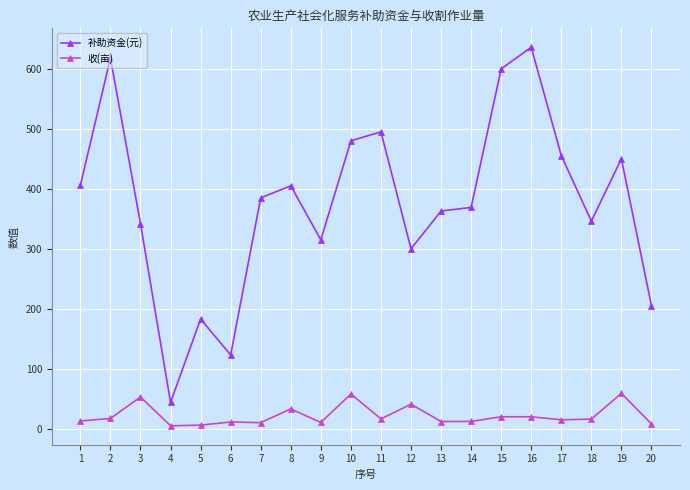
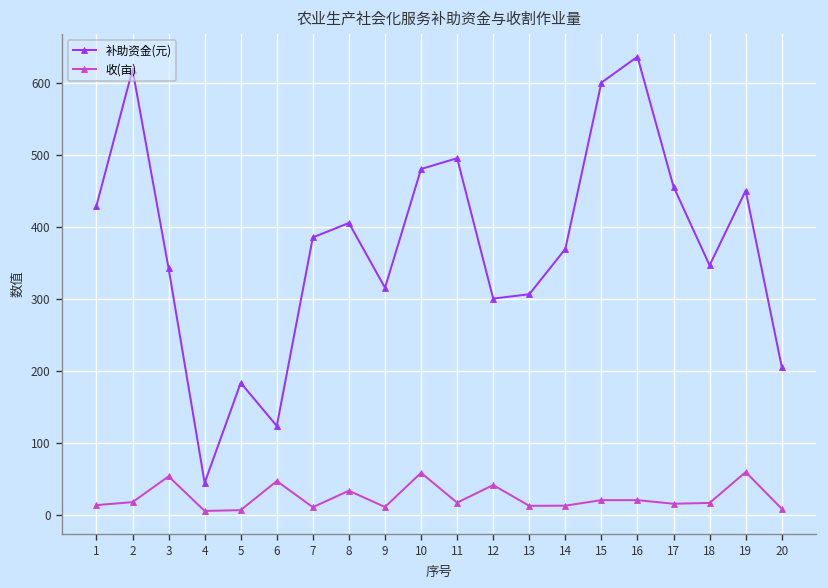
补助资金(元), 1: 410 -> 430
收(亩), 6: 10 -> 50
补助资金(元), 13: 360 -> 310
